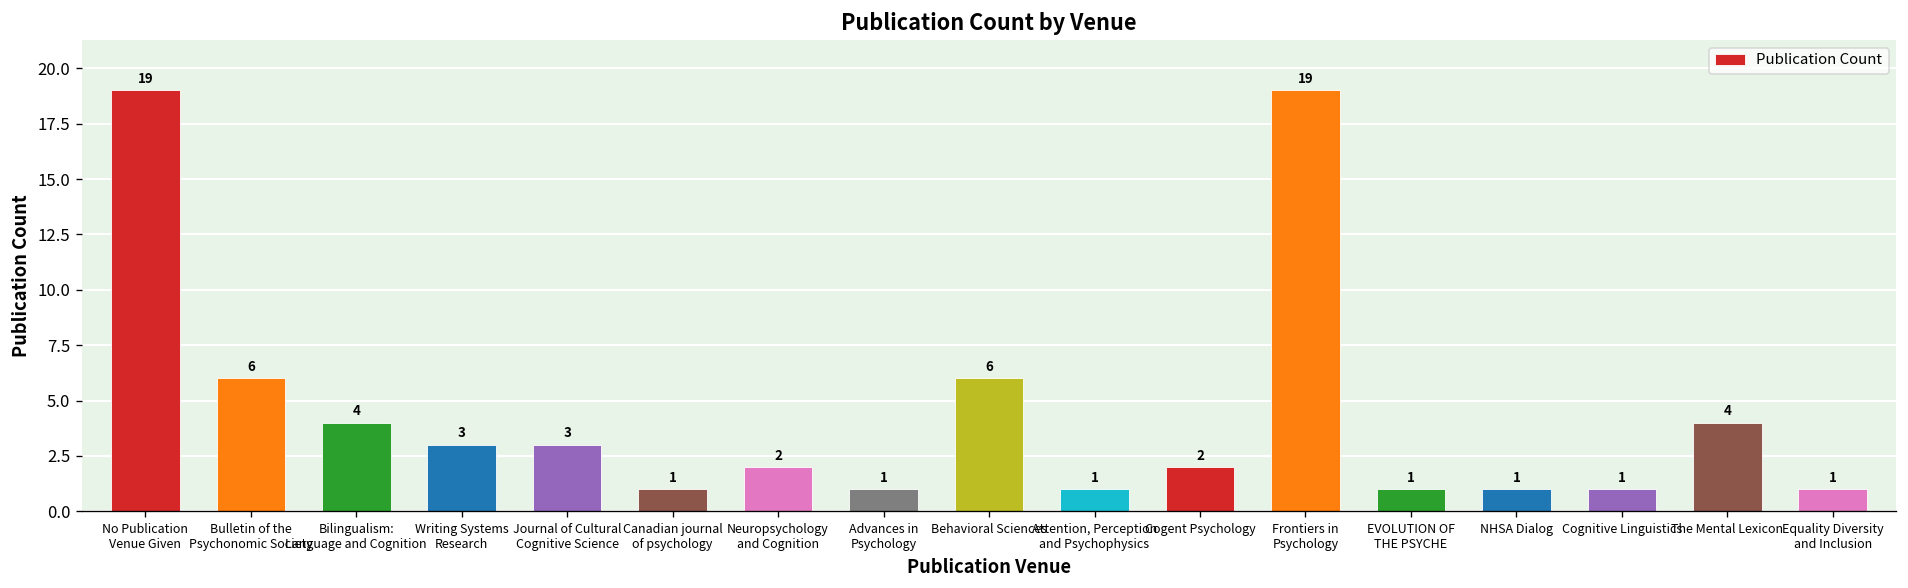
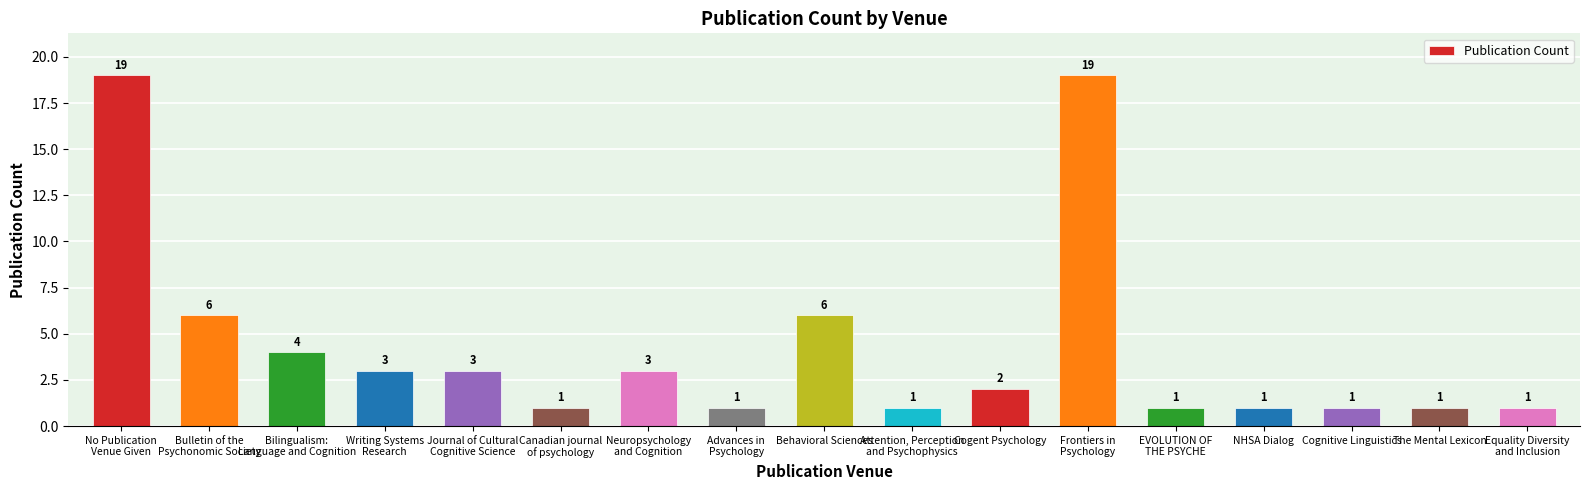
Neuropsychology and Cognition: 2 -> 3
The Mental Lexicon: 4 -> 1
